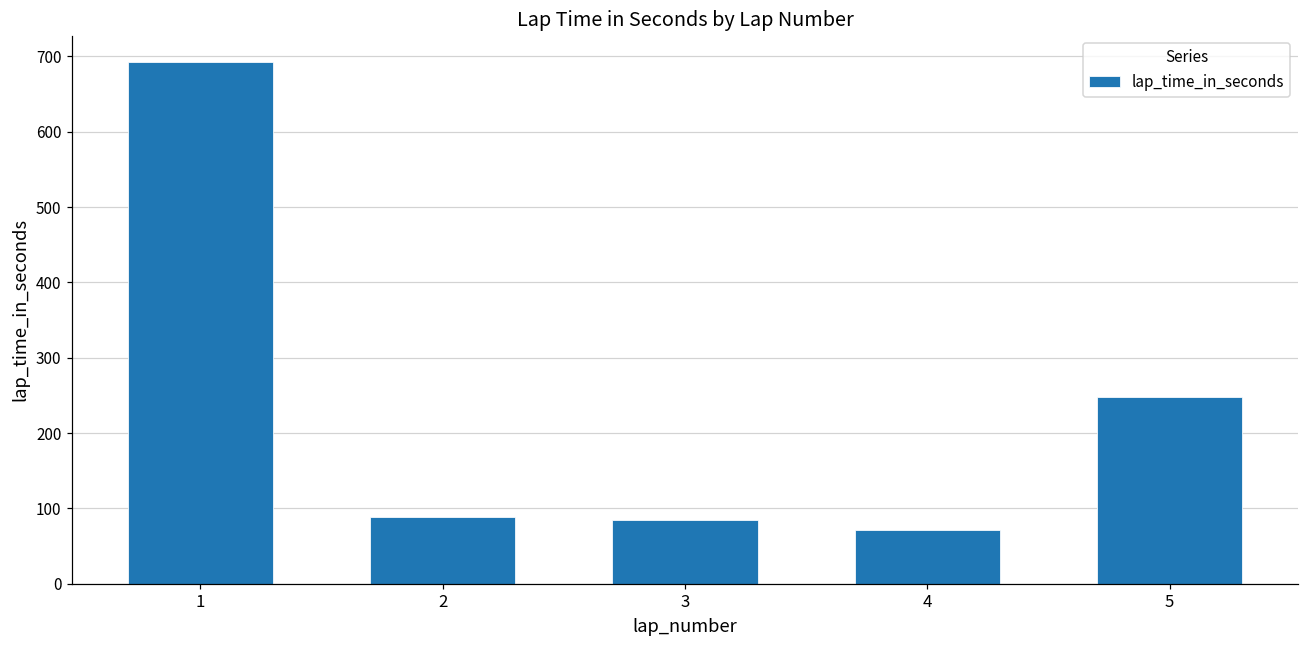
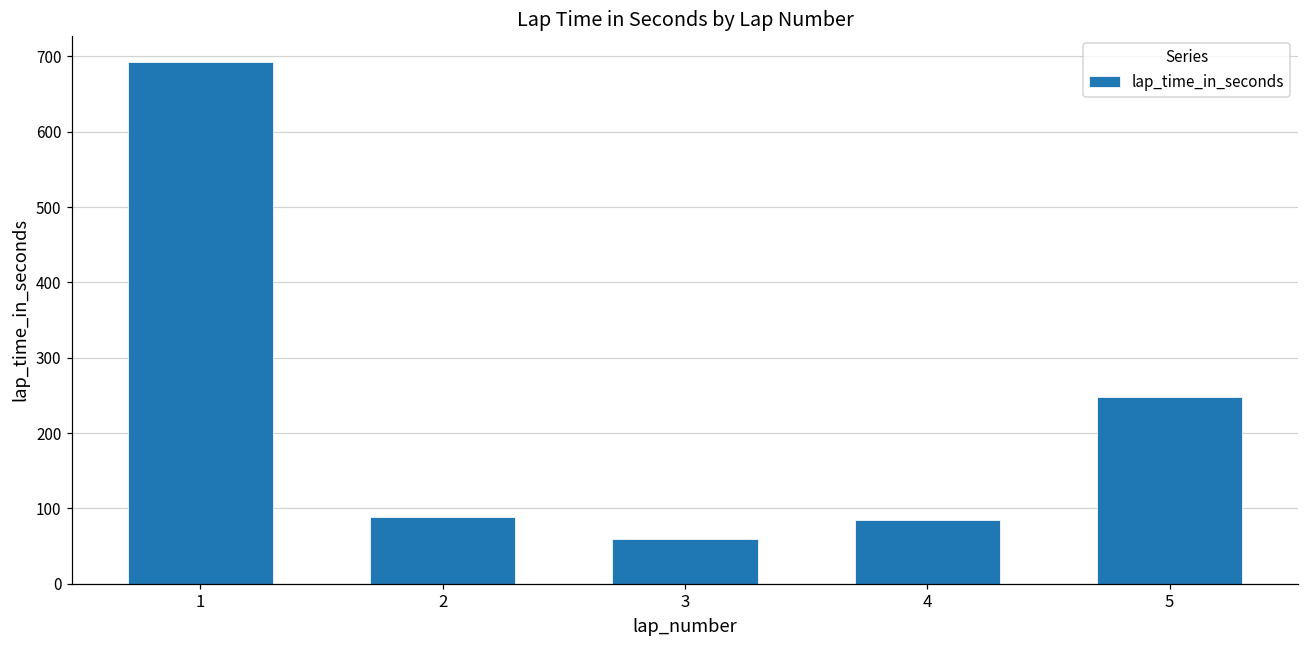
3: 90 -> 60
4: 70 -> 80
